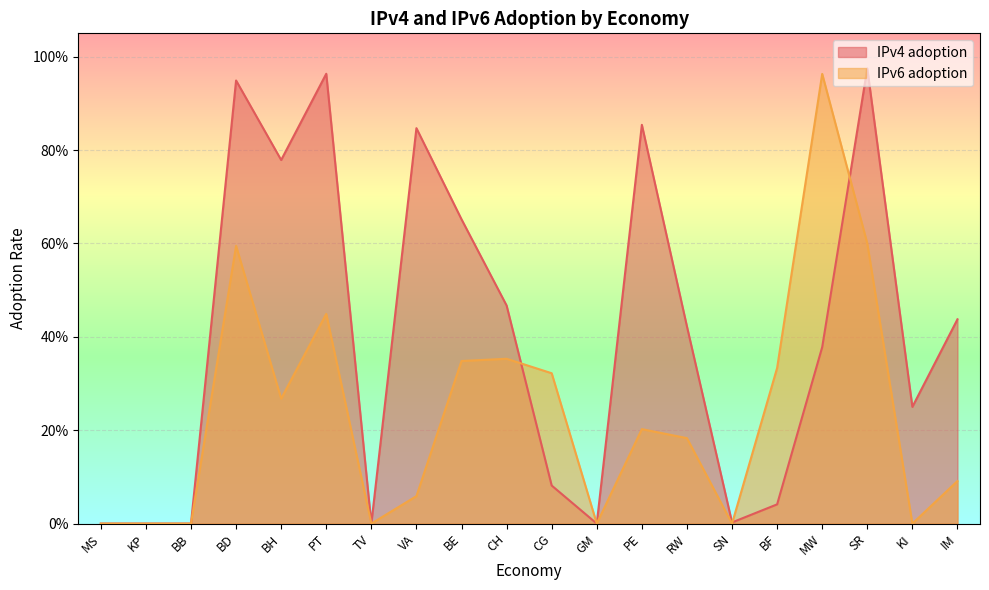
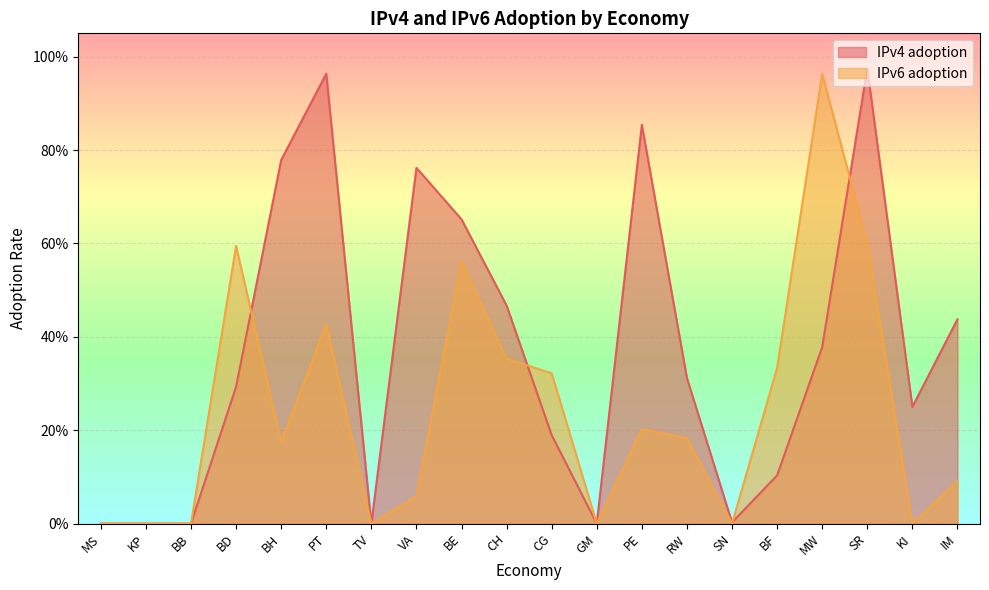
IPv4 adoption, BD: 95% -> 29%
IPv6 adoption, BH: 27% -> 17%
IPv6 adoption, PT: 45% -> 43%
IPv4 adoption, VA: 85% -> 76%
IPv6 adoption, BE: 35% -> 56%
IPv4 adoption, CG: 8% -> 19%
IPv4 adoption, RW: 42% -> 31%
IPv4 adoption, BF: 4% -> 10%
